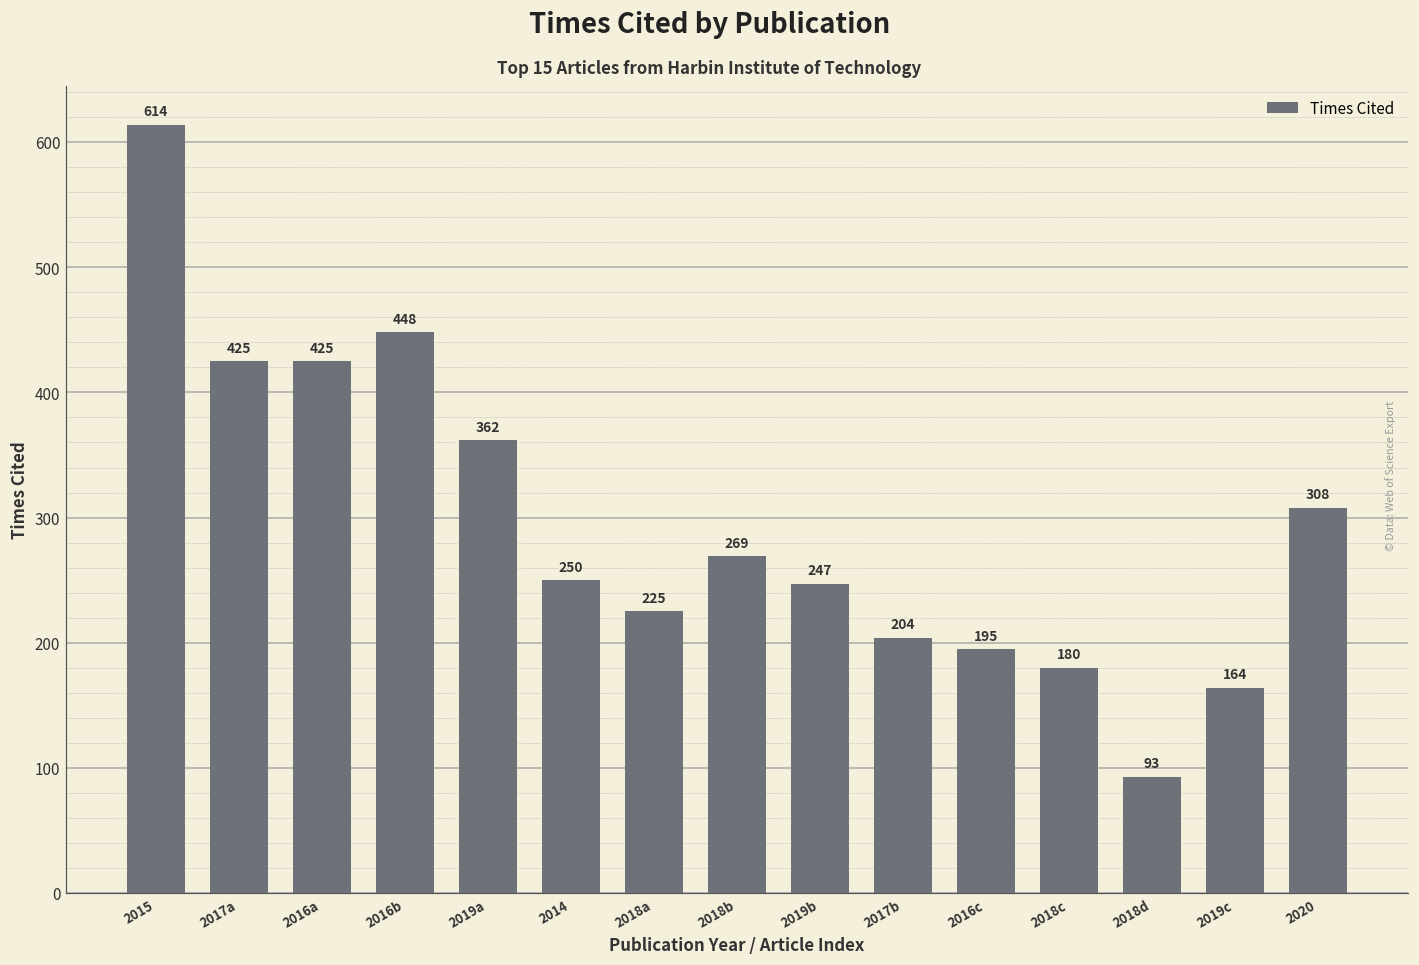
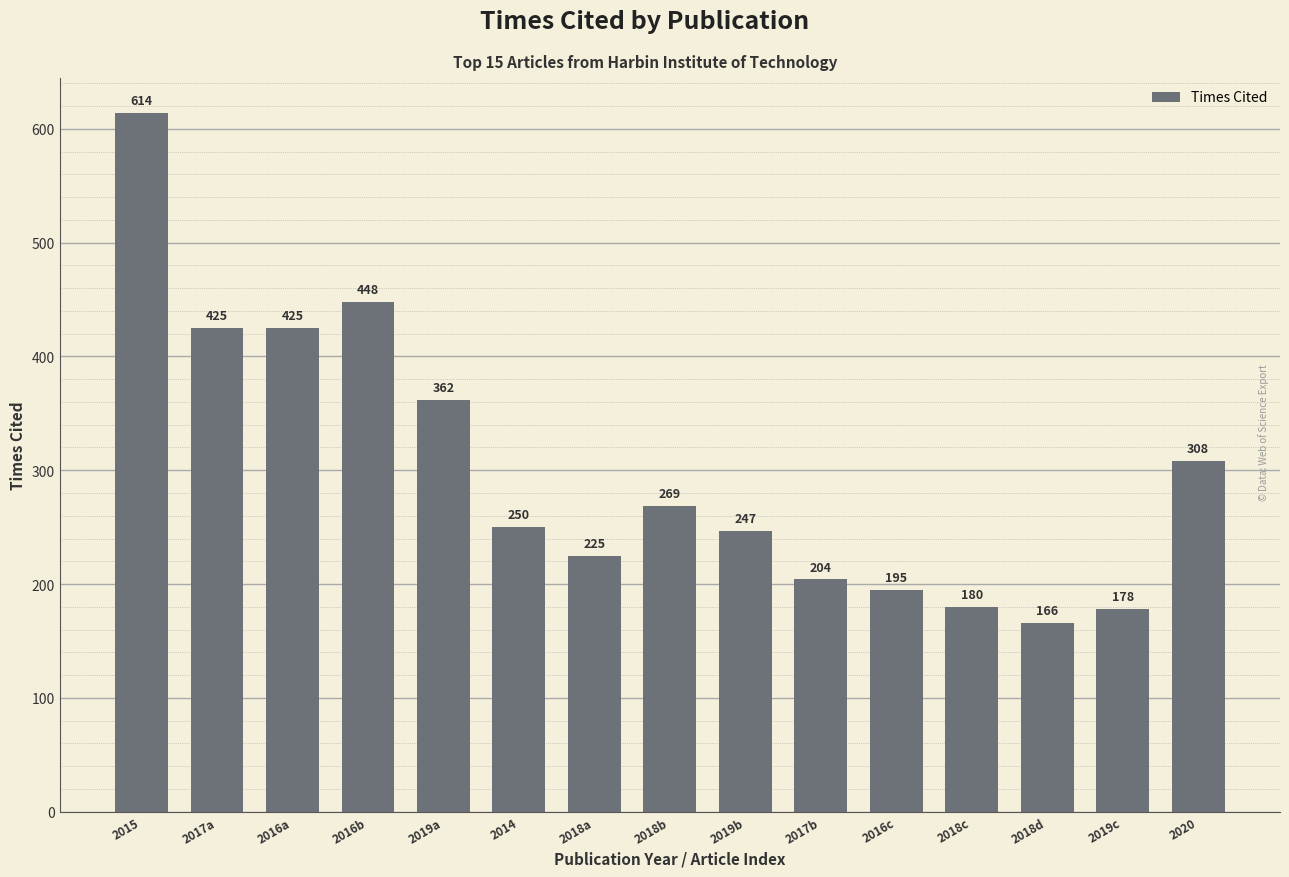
2018d: 93 -> 166
2019c: 164 -> 178
